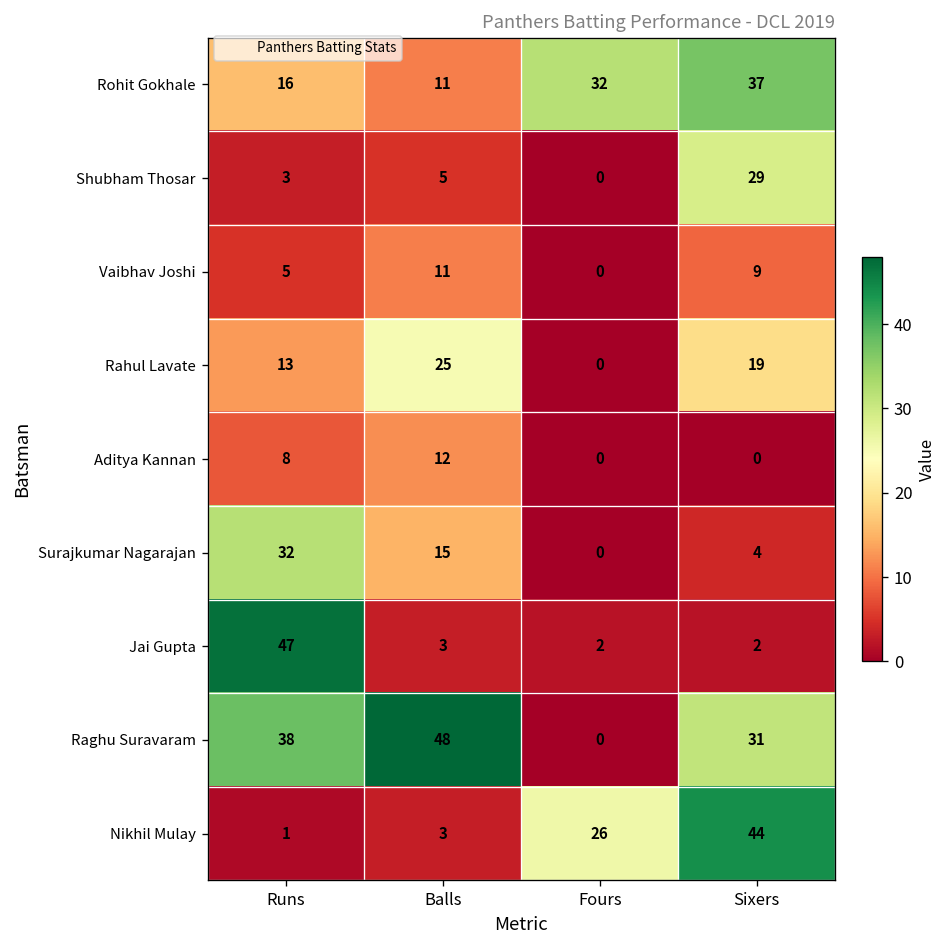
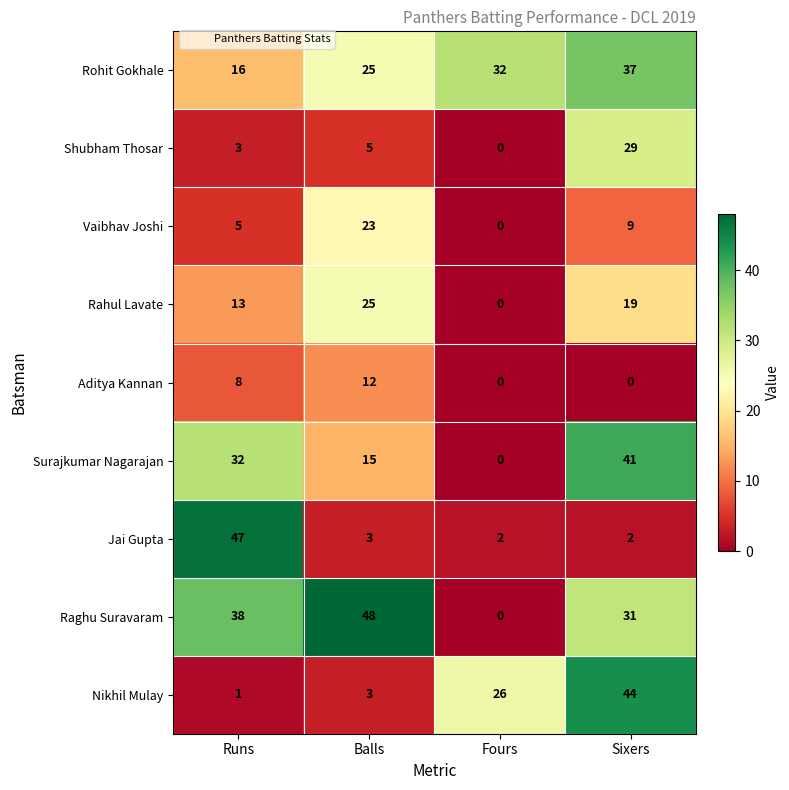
Rohit Gokhale, Balls: 11 -> 25
Vaibhav Joshi, Balls: 11 -> 23
Surajkumar Nagarajan, Sixers: 4 -> 41
